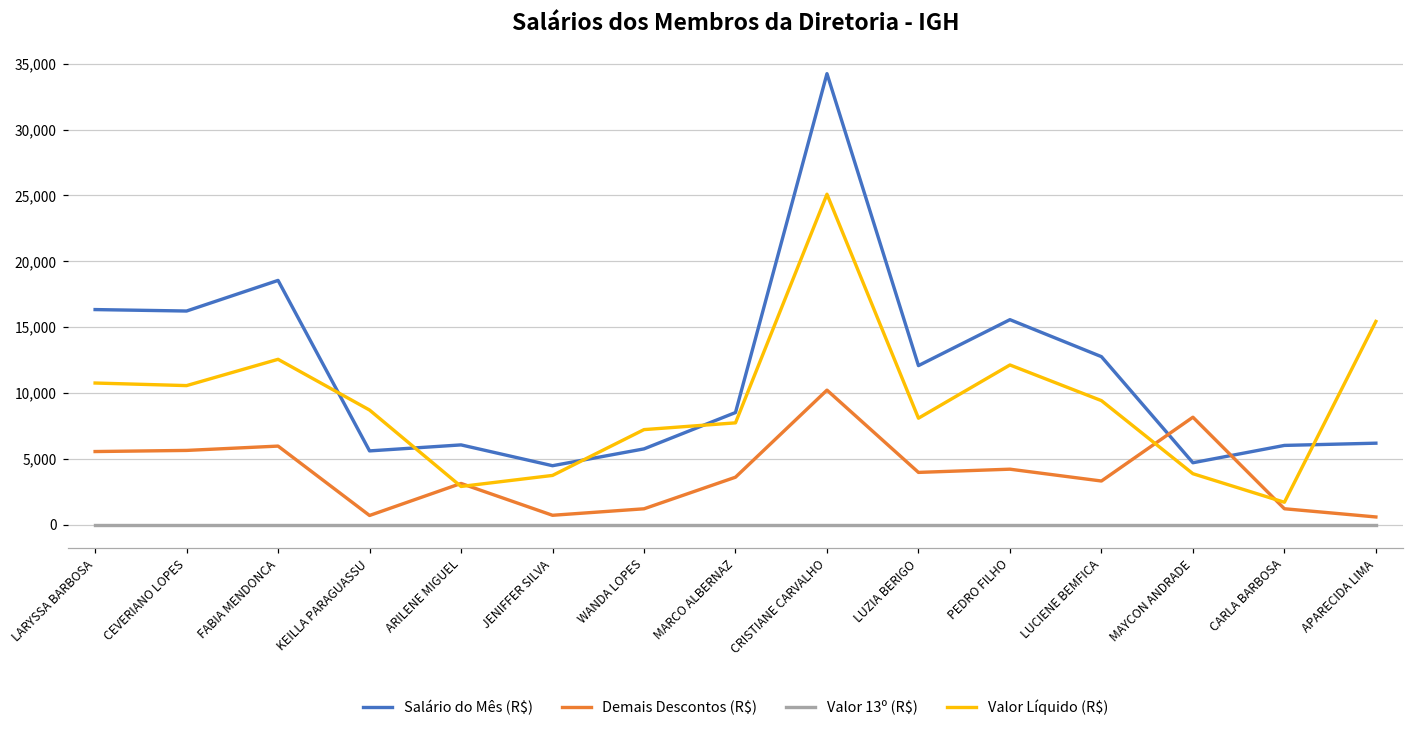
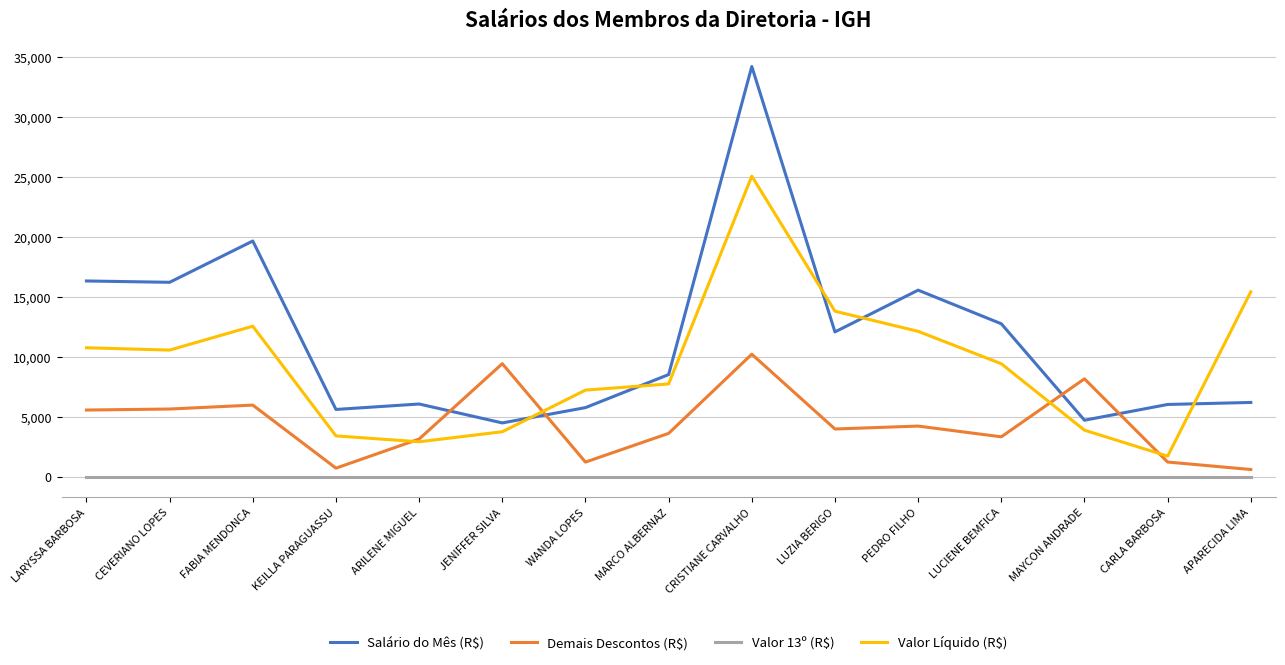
Salário do Mês (R$), FABIA MENDONCA: 18,600 -> 19,700
Valor Líquido (R$), KEILLA PARAGUASSU: 8,700 -> 3,400
Demais Descontos (R$), JENIFFER SILVA: 700 -> 9,400
Valor Líquido (R$), LUZIA BERIGO: 8,100 -> 13,800
